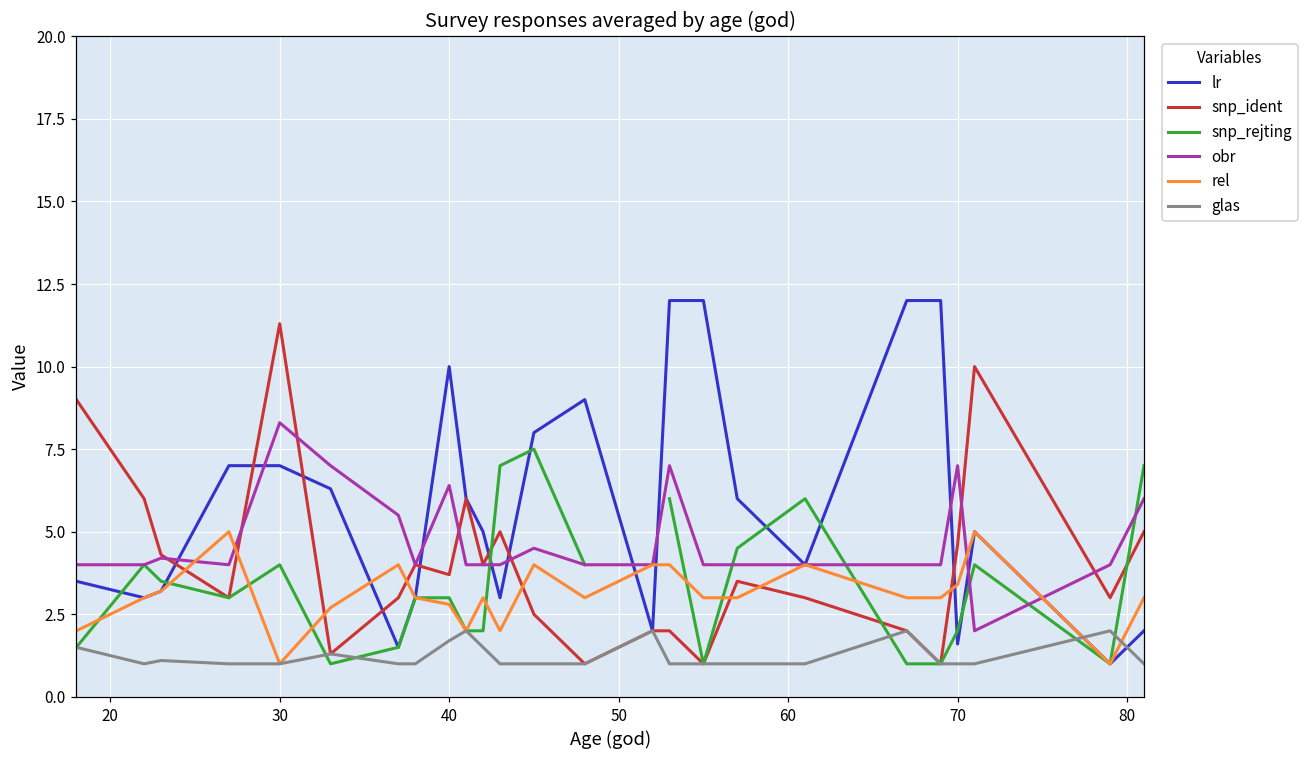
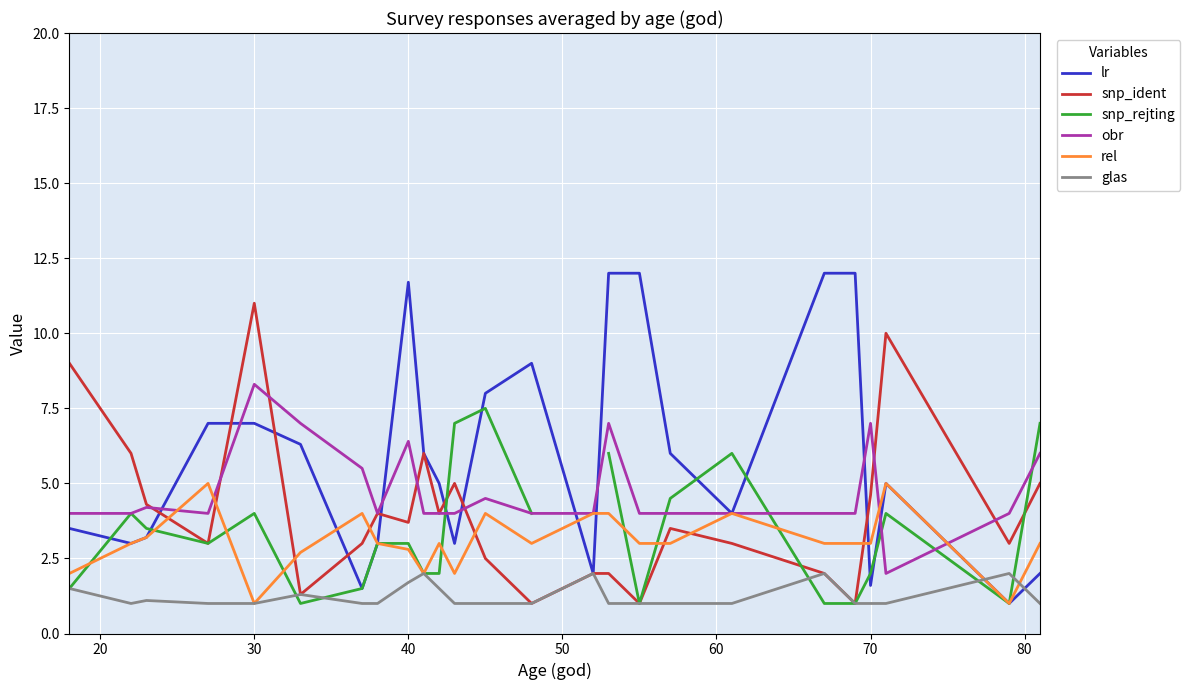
snp_ident, 30: 11.3 -> 11.0
lr, 40: 10.0 -> 11.7
rel, 70: 3.4 -> 3.0
